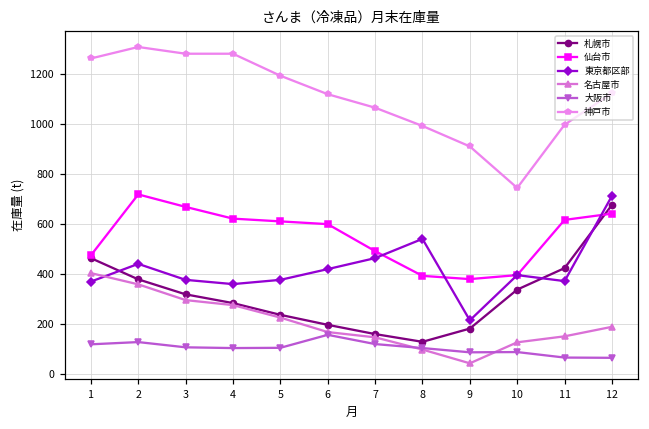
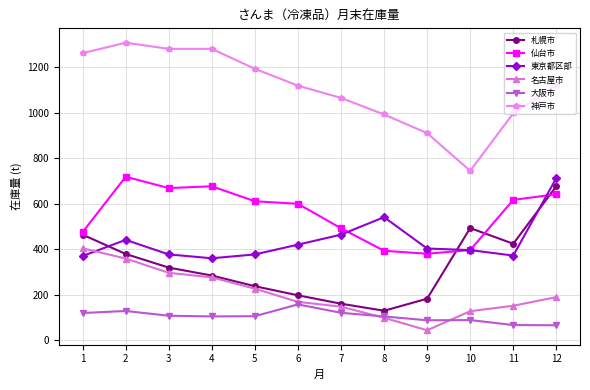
仙台市, 4: 620 -> 680
東京都区部, 9: 220 -> 400
札幌市, 10: 340 -> 490
